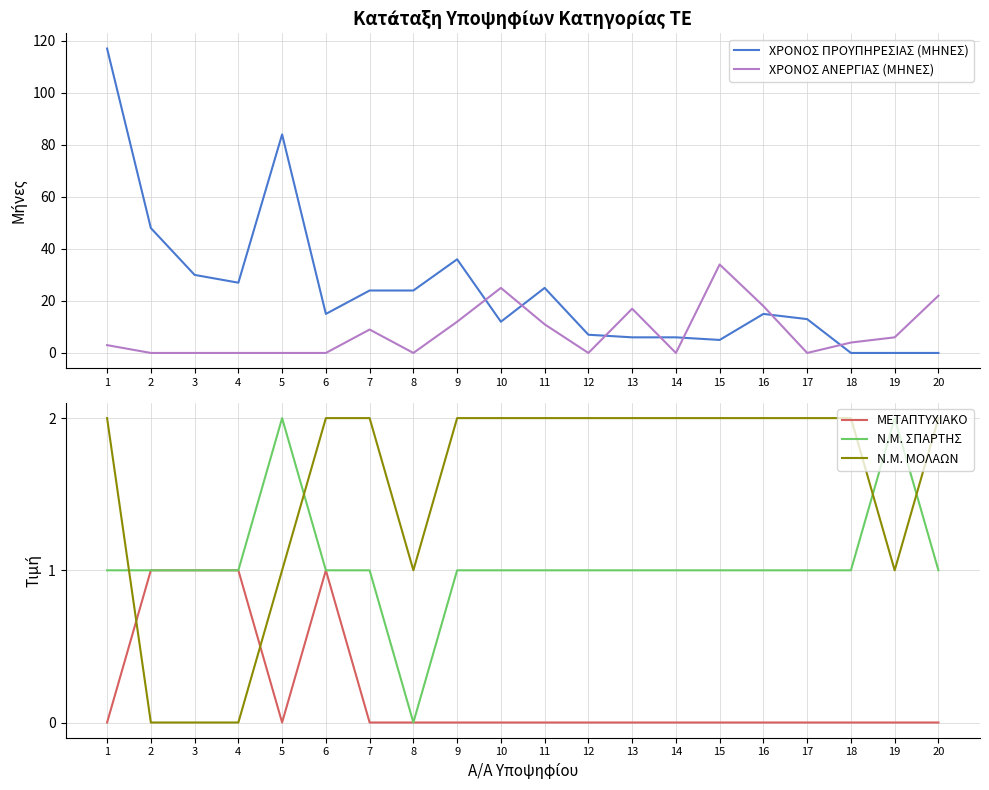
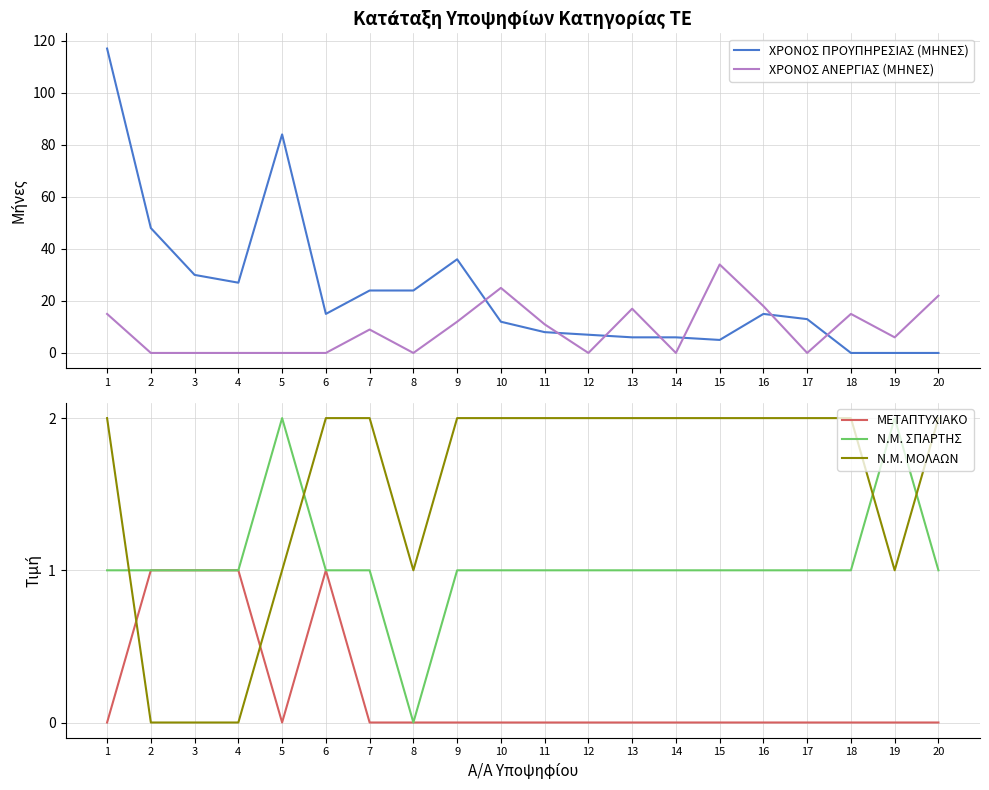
Κατάταξη Υποψηφίων Κατηγορίας ΤΕ, ΧΡΟΝΟΣ ΑΝΕΡΓΙΑΣ (ΜΗΝΕΣ), 1: 3 -> 15
Κατάταξη Υποψηφίων Κατηγορίας ΤΕ, ΧΡΟΝΟΣ ΠΡΟΥΠΗΡΕΣΙΑΣ (ΜΗΝΕΣ), 11: 25 -> 8
Κατάταξη Υποψηφίων Κατηγορίας ΤΕ, ΧΡΟΝΟΣ ΑΝΕΡΓΙΑΣ (ΜΗΝΕΣ), 18: 4 -> 15
